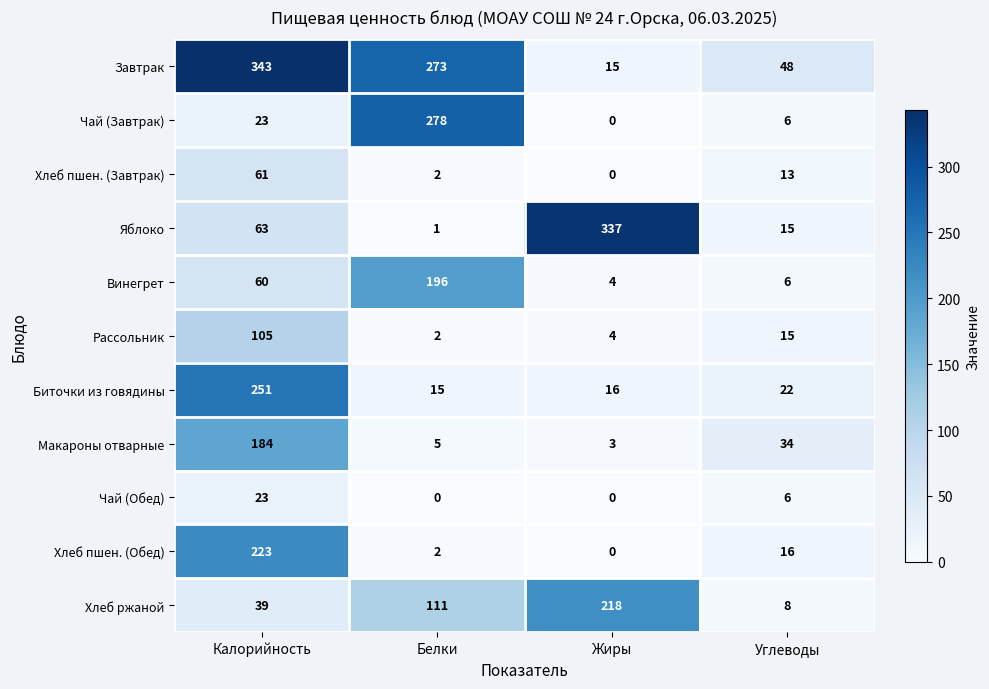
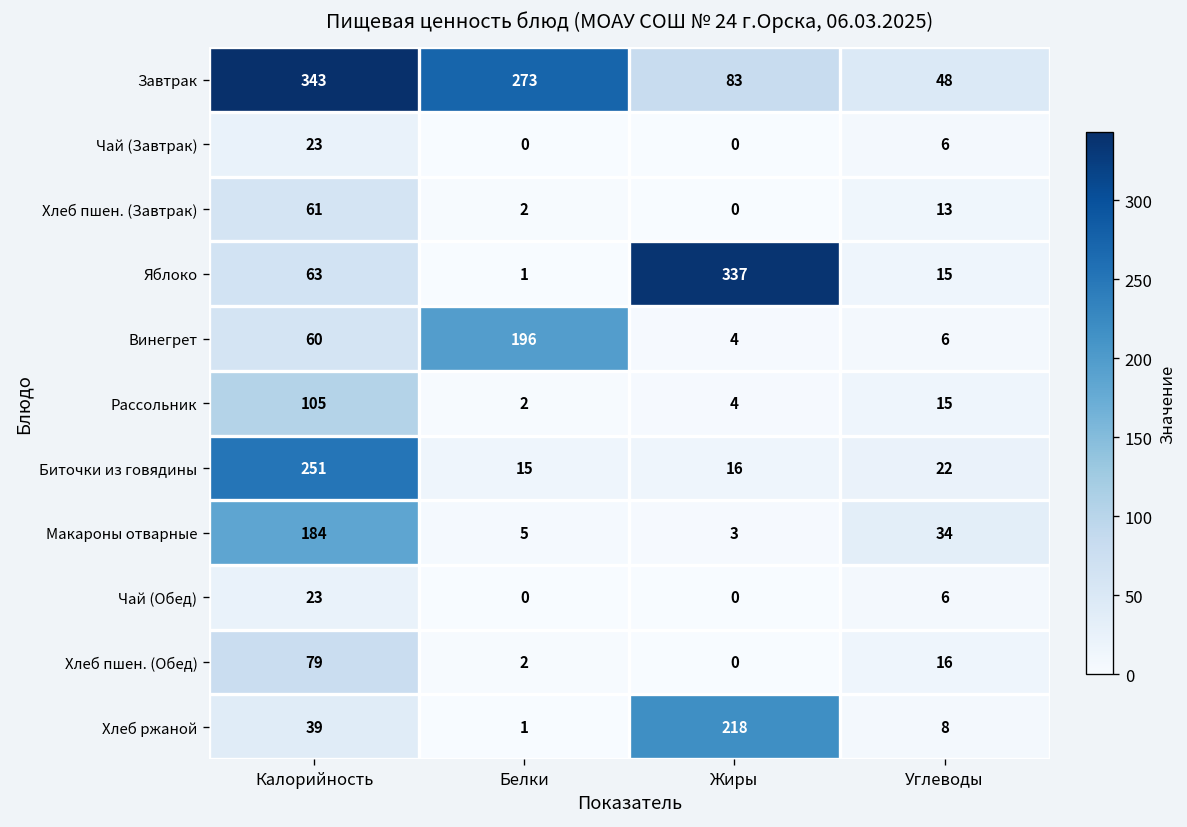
Завтрак, Жиры: 15 -> 83
Чай (Завтрак), Белки: 278 -> 0
Хлеб пшен. (Обед), Калорийность: 223 -> 79
Хлеб ржаной, Белки: 111 -> 1
